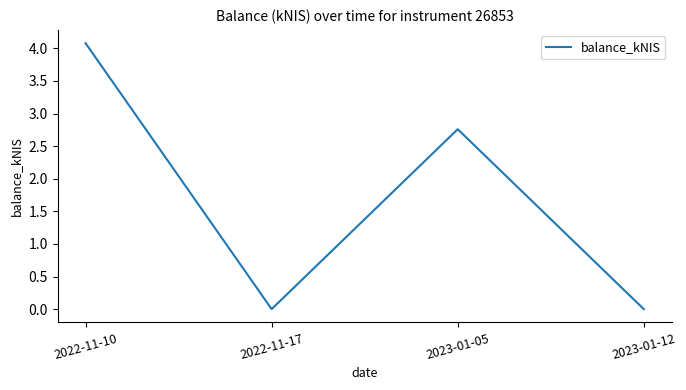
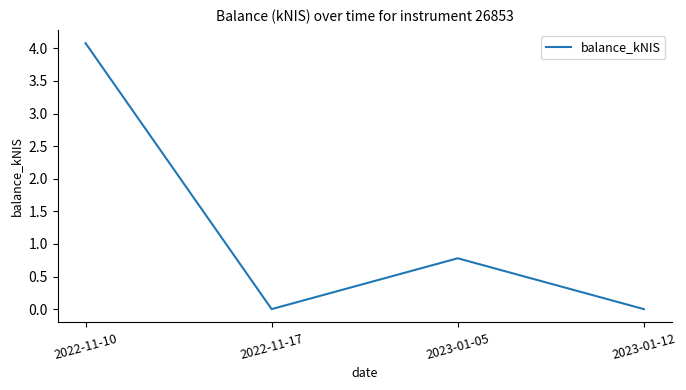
2023-01-05: 2.8 -> 0.8
